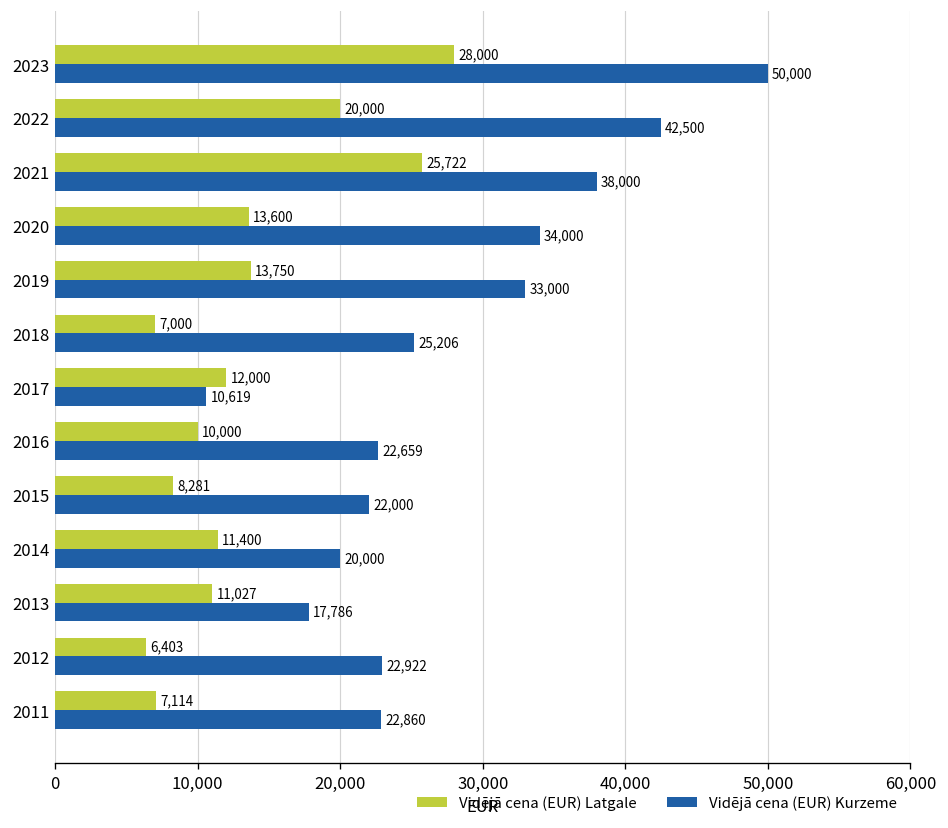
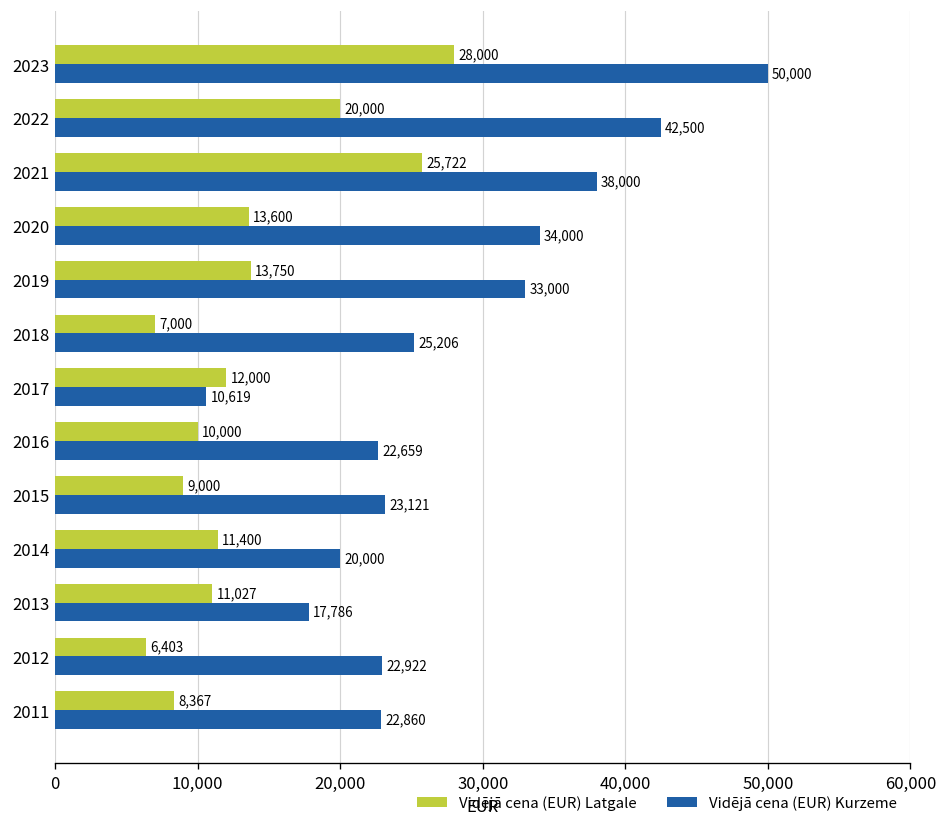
Vidējā cena (EUR) Latgale, 2015: 8,281 -> 9,000
Vidējā cena (EUR) Kurzeme, 2015: 22,000 -> 23,121
Vidējā cena (EUR) Latgale, 2011: 7,114 -> 8,367
